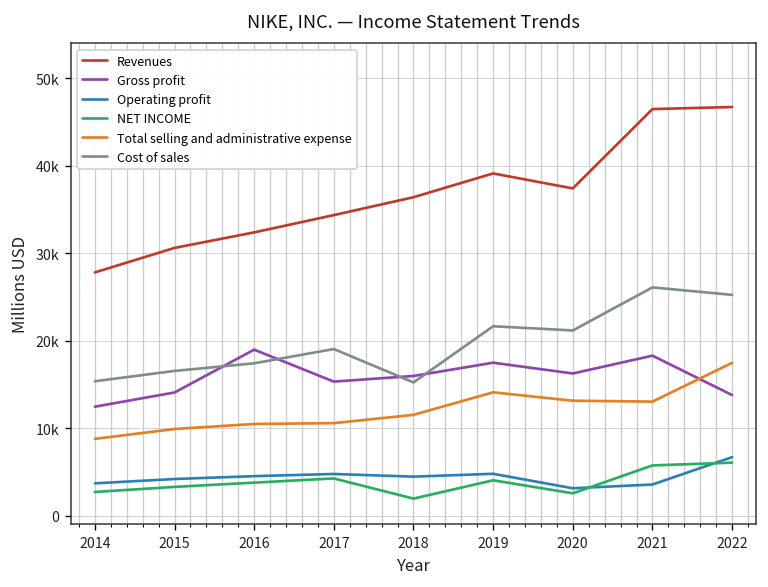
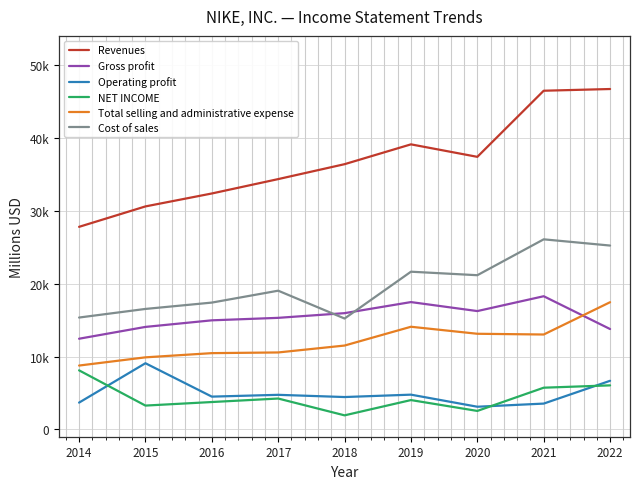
NET INCOME, 2014: 3000 -> 8000
Operating profit, 2015: 4000 -> 9000
Gross profit, 2016: 19000 -> 15000
